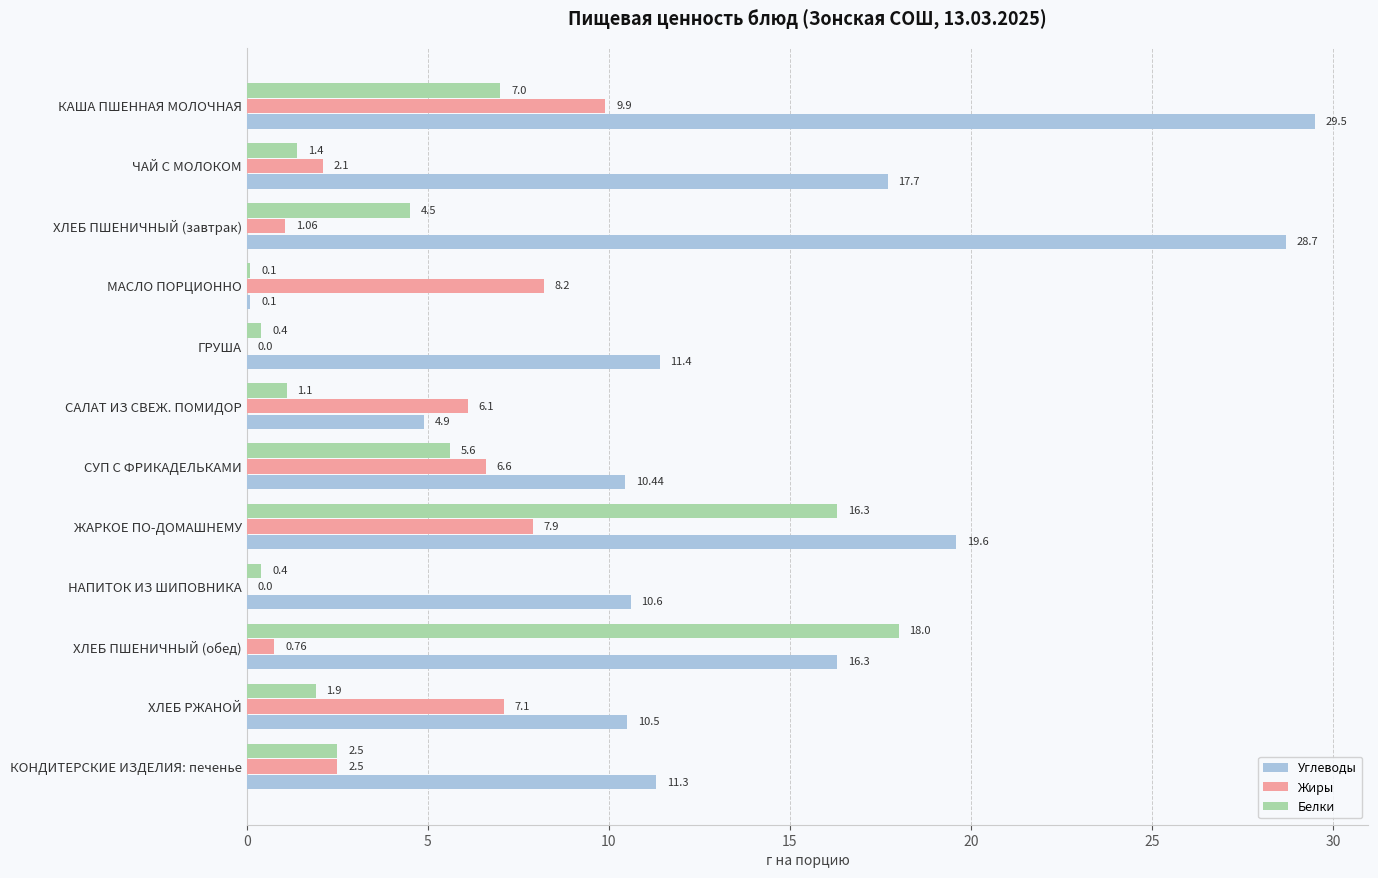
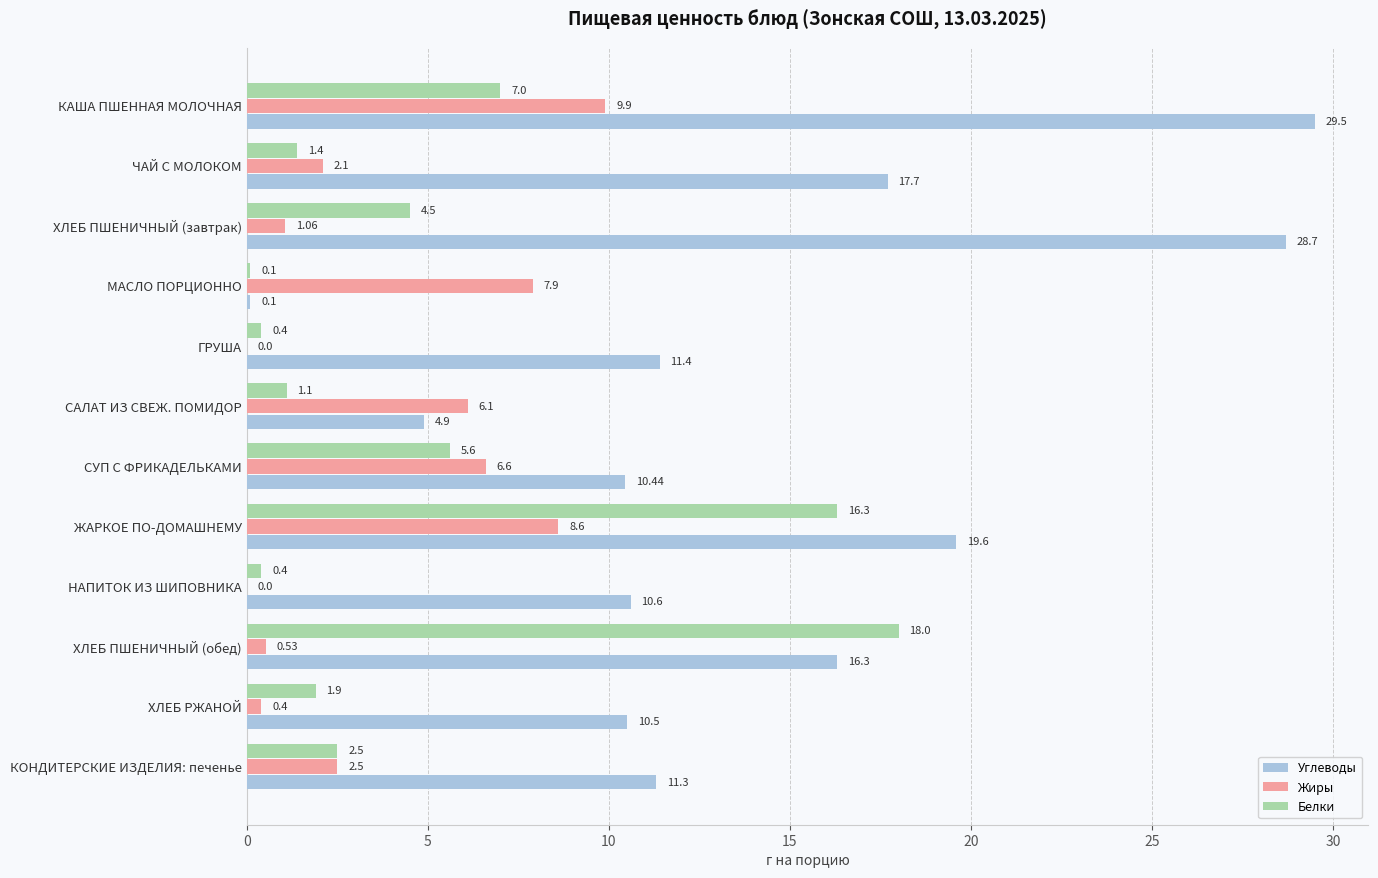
Жиры, МАСЛО ПОРЦИОННО: 8.2 -> 7.9
Жиры, ЖАРКОЕ ПО-ДОМАШНЕМУ: 7.9 -> 8.6
Жиры, ХЛЕБ ПШЕНИЧНЫЙ (обед): 0.76 -> 0.53
Жиры, ХЛЕБ РЖАНОЙ: 7.1 -> 0.4
